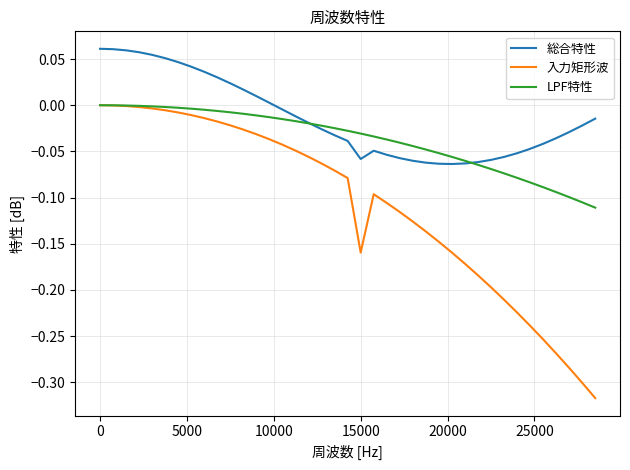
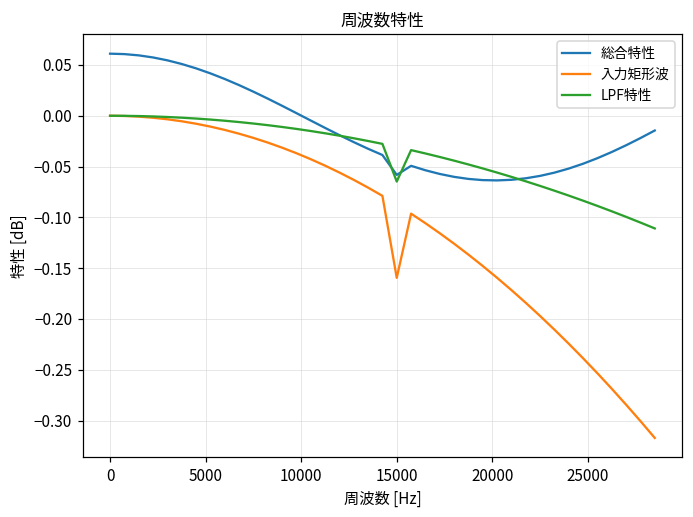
LPF特性, 15000: -0.03 -> -0.06
